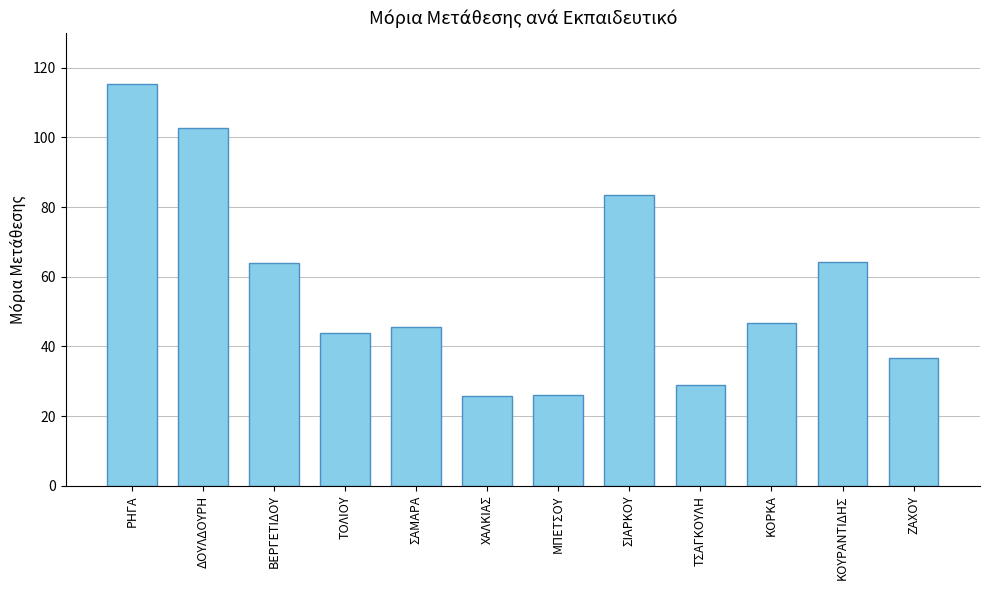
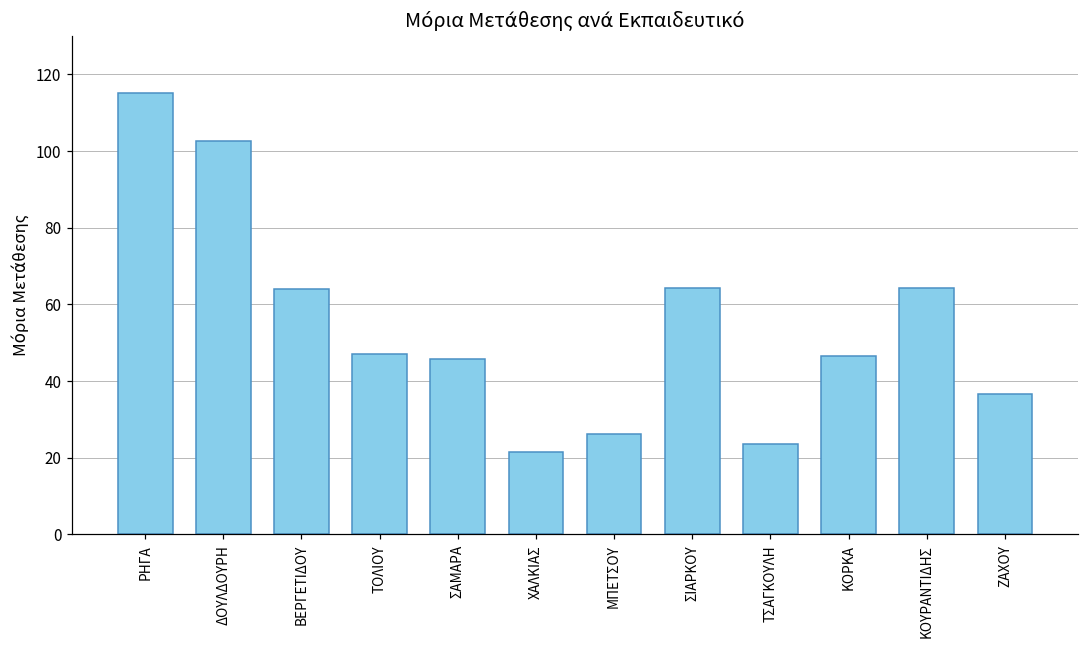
ΤΟΛΙΟΥ: 44 -> 47
ΧΑΛΚΙΑΣ: 26 -> 21
ΣΙΑΡΚΟΥ: 83 -> 64
ΤΣΑΓΚΟΥΛΗ: 29 -> 24
